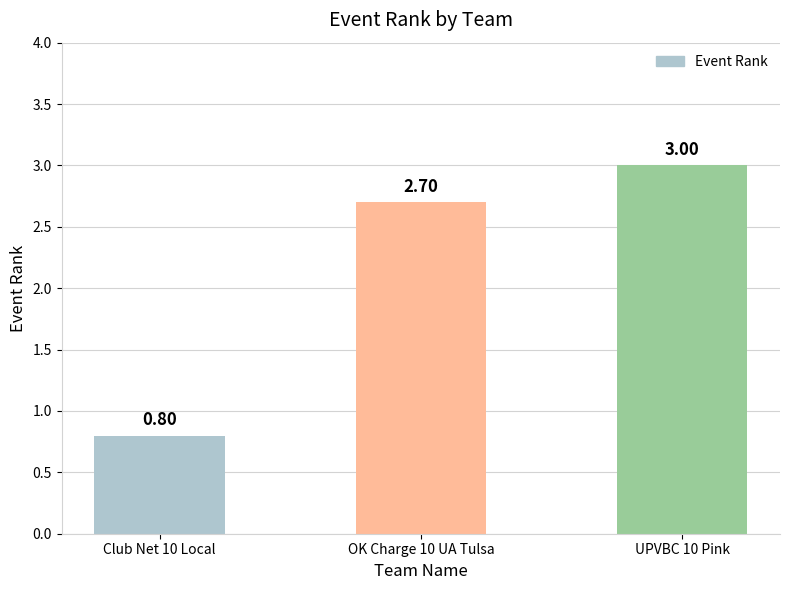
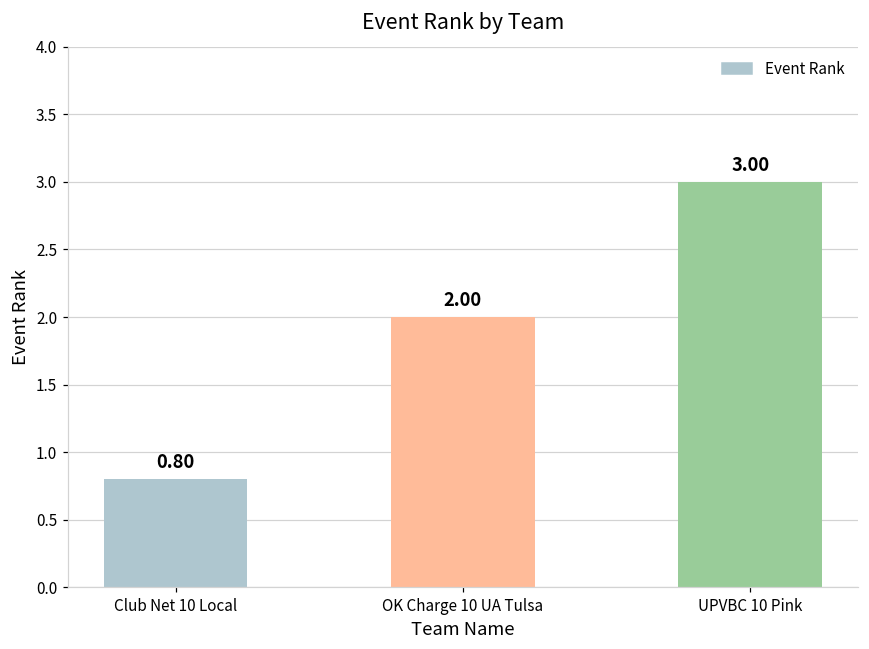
OK Charge 10 UA Tulsa: 2.70 -> 2.00
